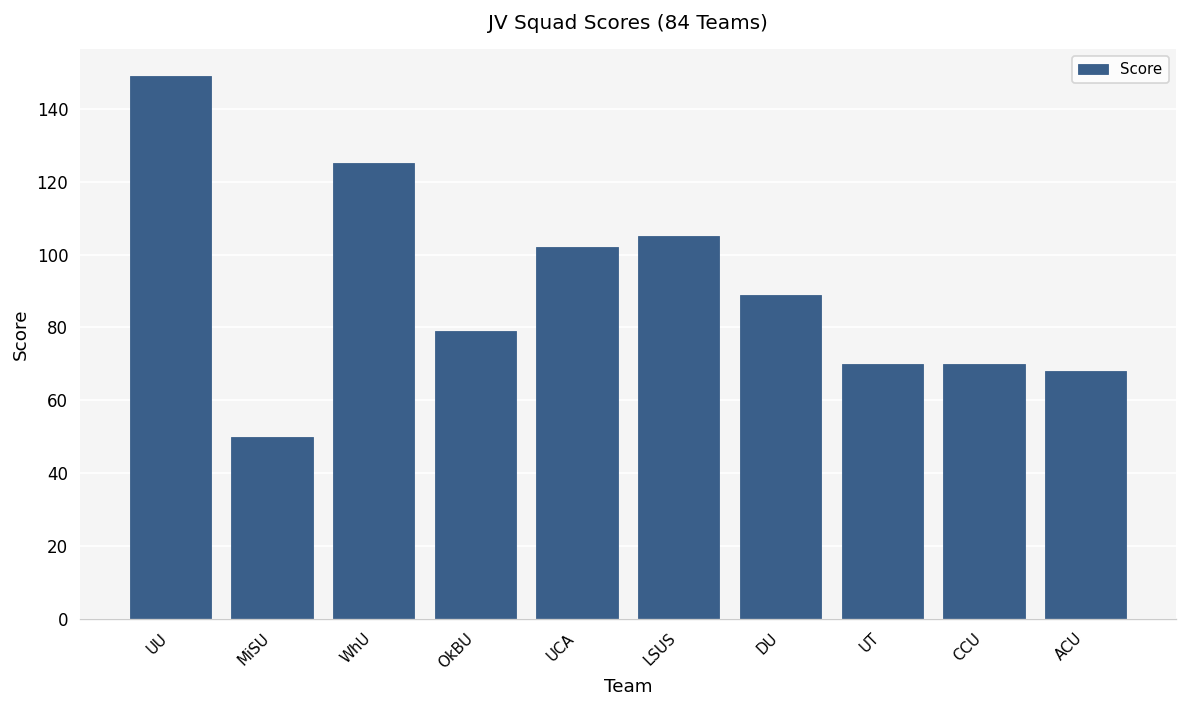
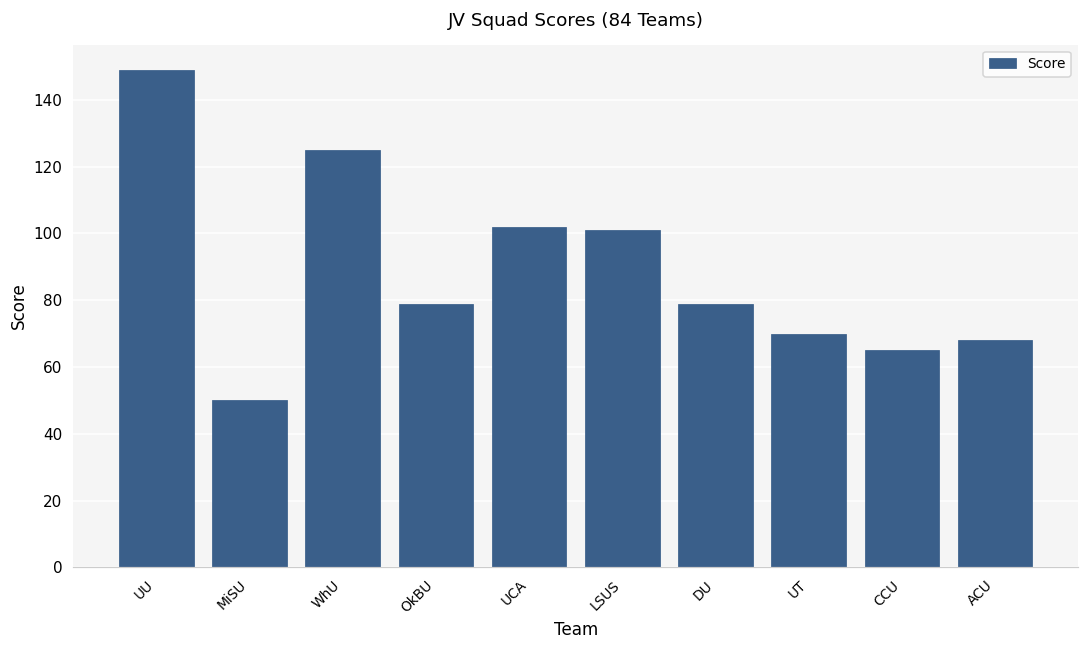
LSUS: 105 -> 101
DU: 89 -> 79
CCU: 70 -> 65
